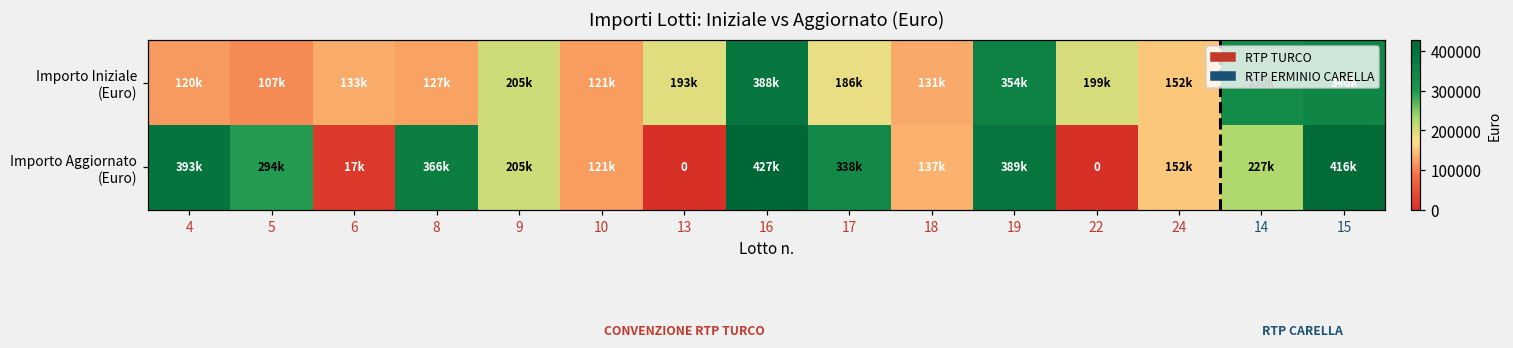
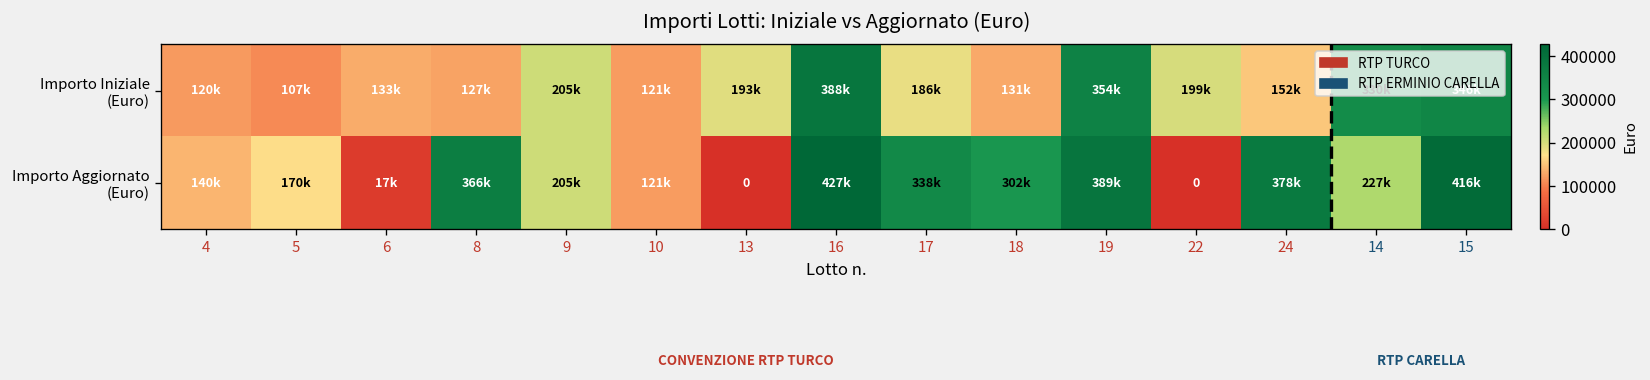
Importo Aggiornato (Euro), 4: 393k -> 140k
Importo Aggiornato (Euro), 5: 294k -> 170k
Importo Aggiornato (Euro), 18: 137k -> 302k
Importo Aggiornato (Euro), 24: 152k -> 378k
